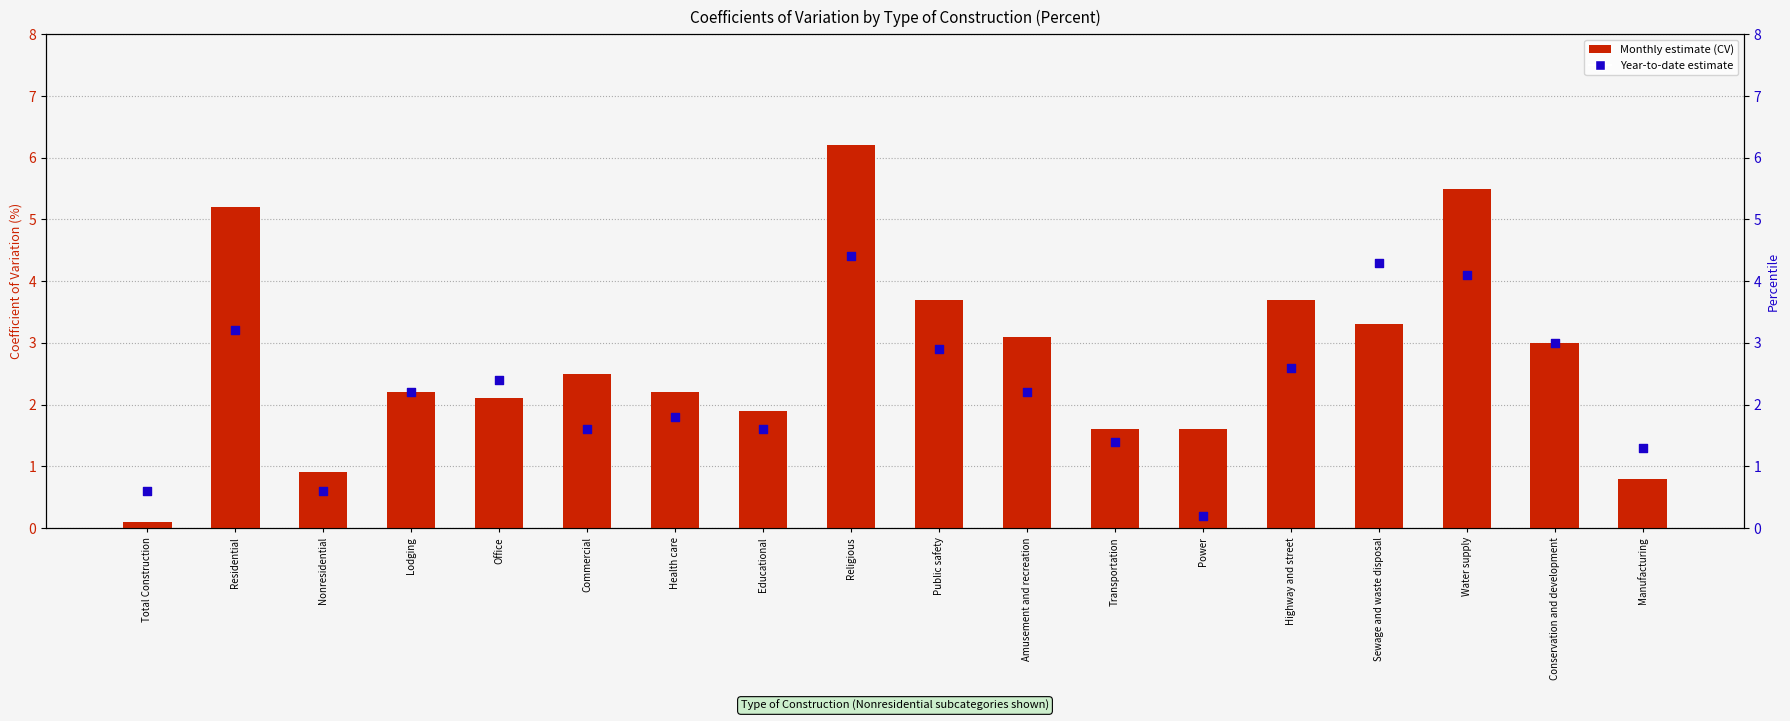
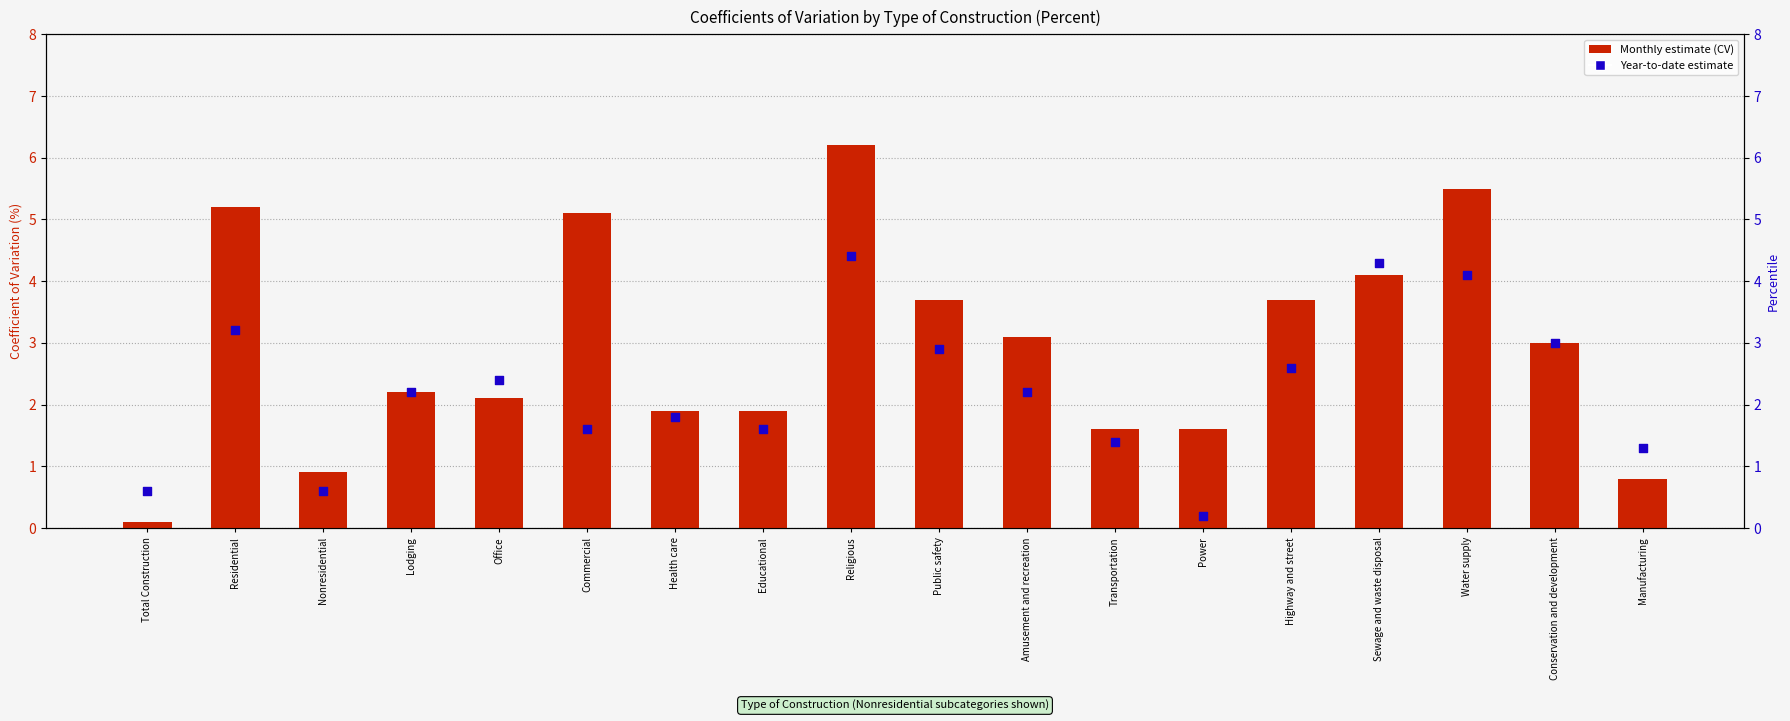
Monthly estimate (CV), Commercial: 2.5 -> 5.1
Monthly estimate (CV), Health care: 2.2 -> 1.9
Monthly estimate (CV), Sewage and waste disposal: 3.3 -> 4.1
